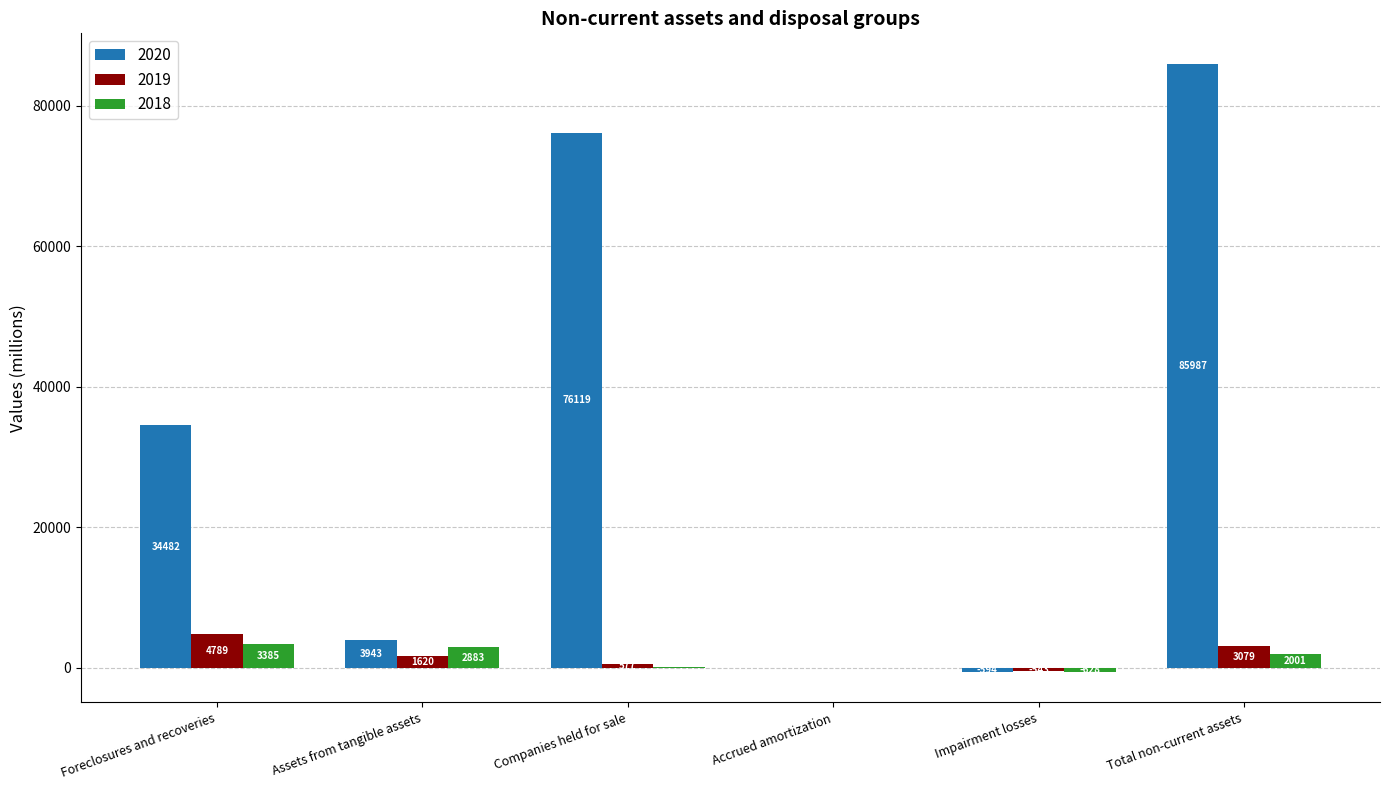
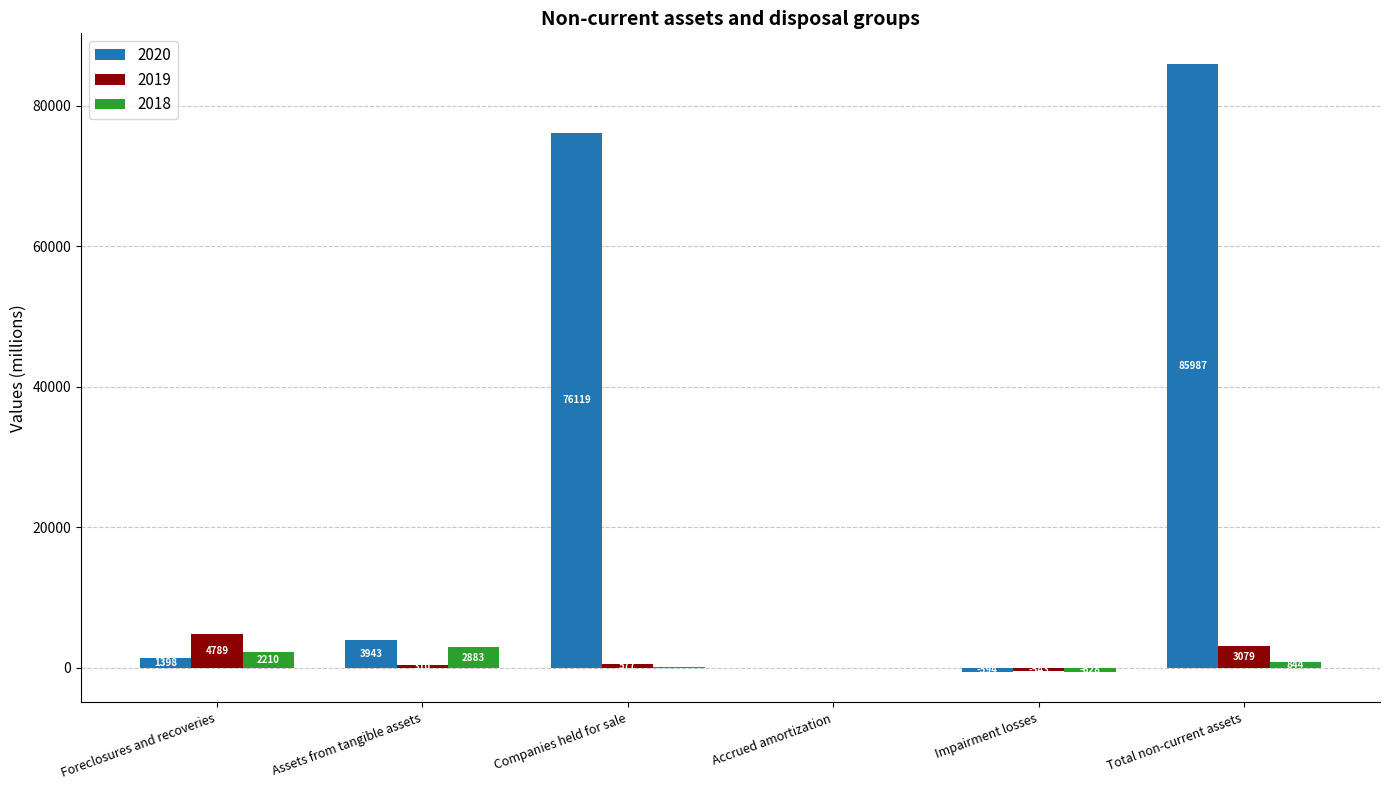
2020, Foreclosures and recoveries: 34482 -> 1398
2018, Foreclosures and recoveries: 3385 -> 2210
2019, Assets from tangible assets: 2000 -> 0
2018, Total non-current assets: 2000 -> 1000
